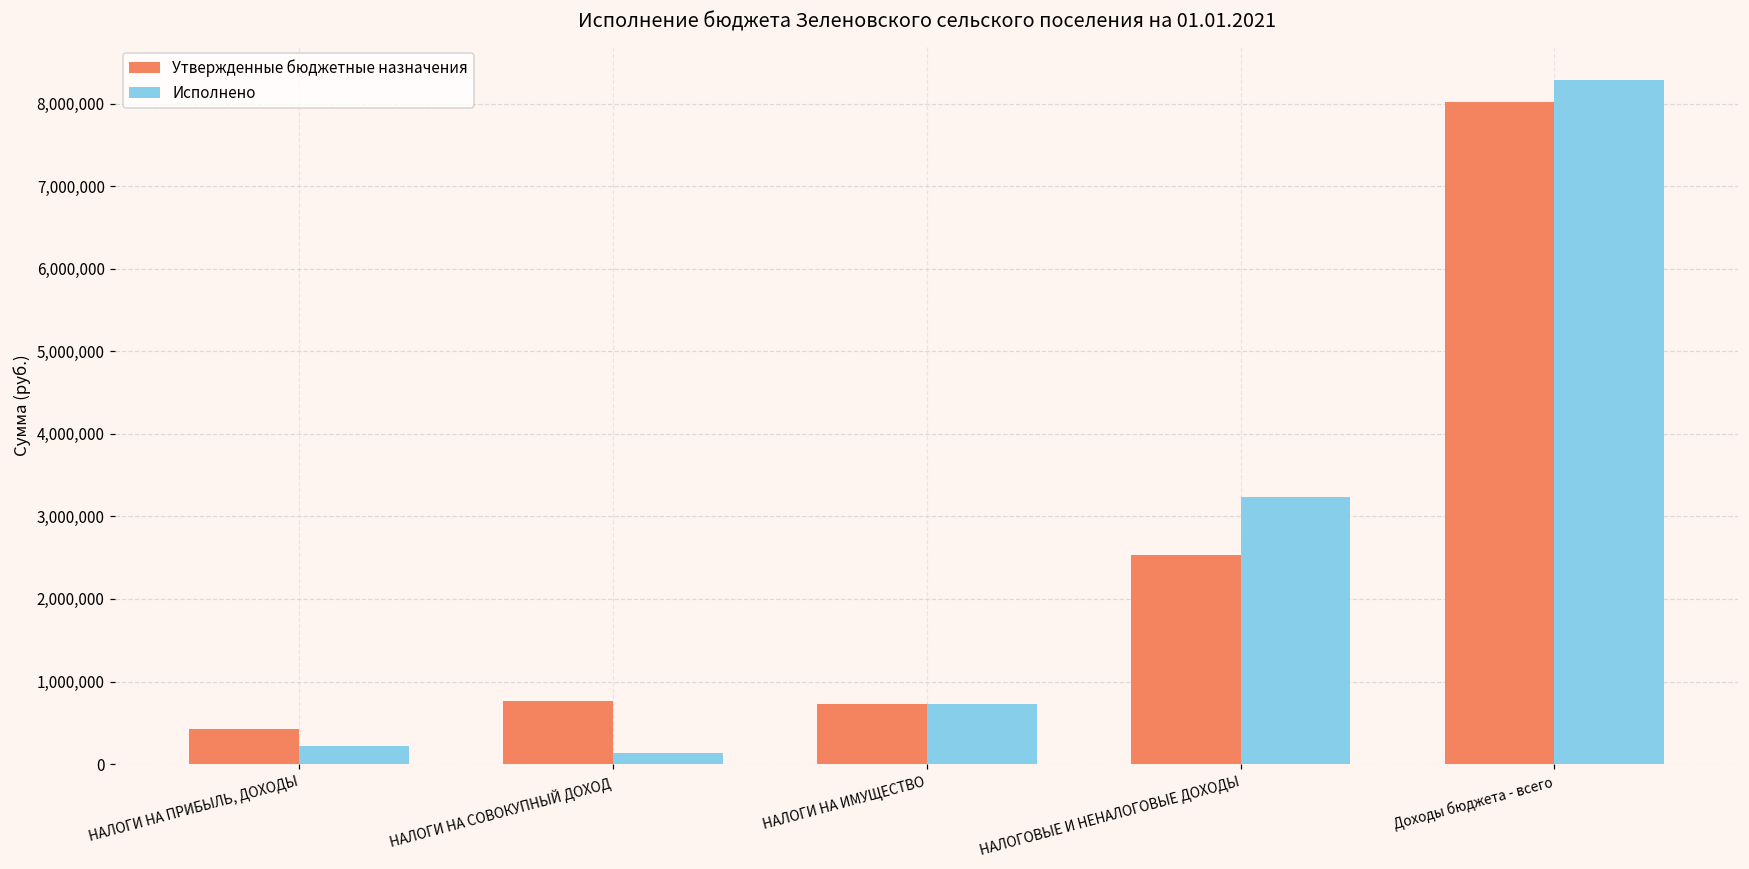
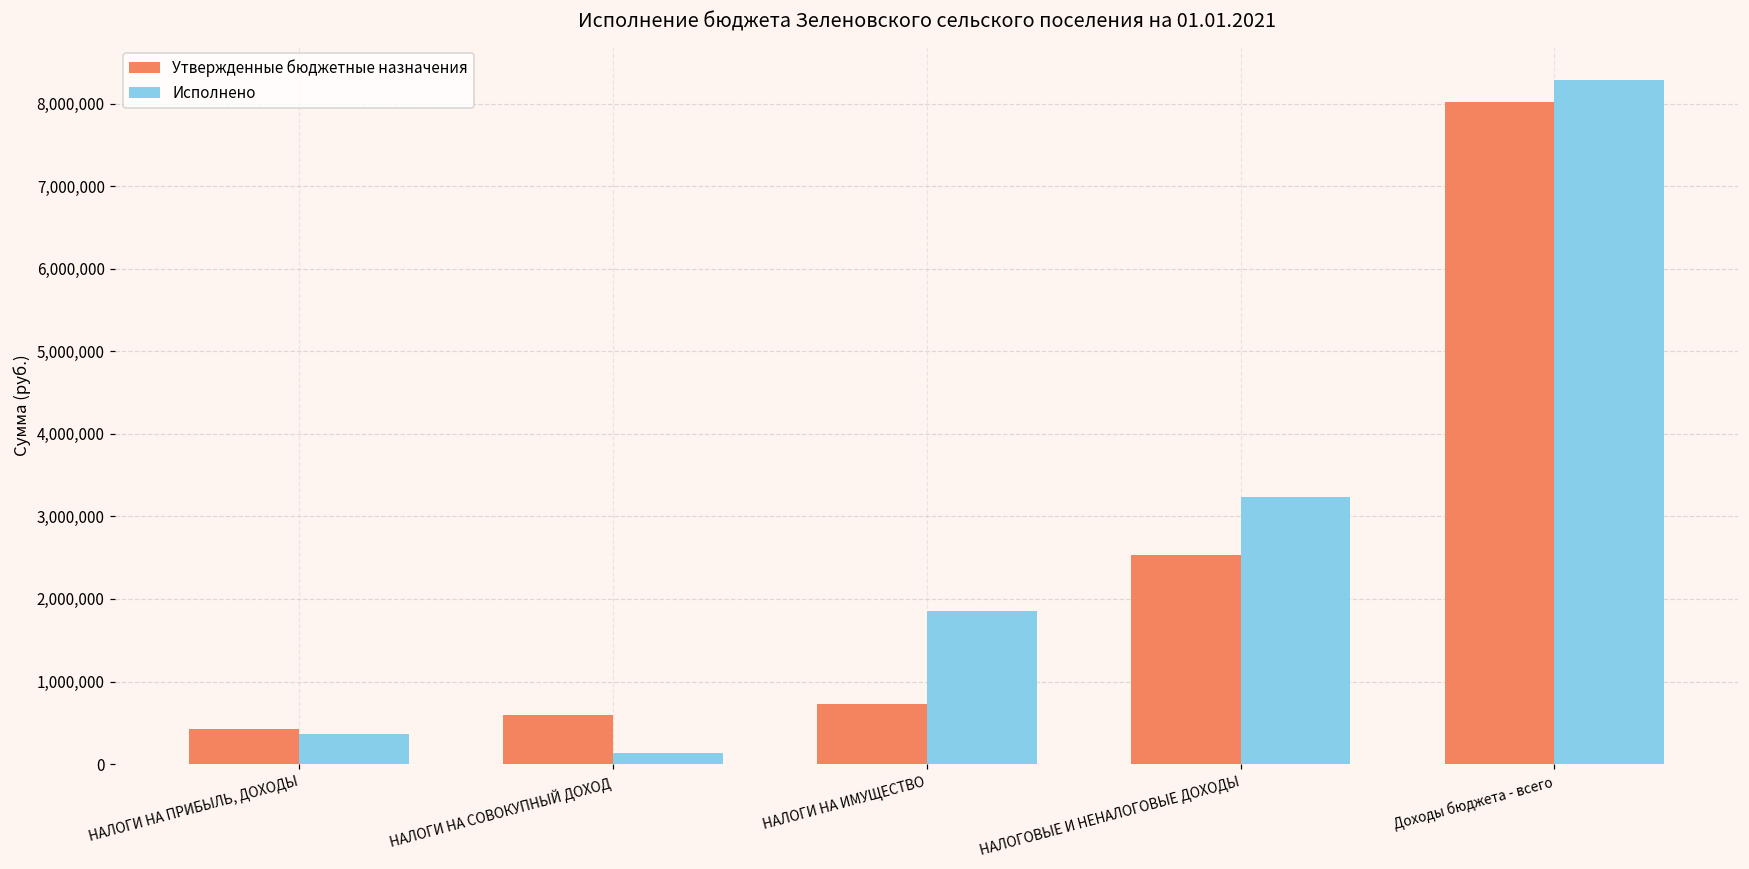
Исполнено, НАЛОГИ НА ПРИБЫЛЬ, ДОХОДЫ: 200,000 -> 400,000
Утвержденные бюджетные назначения, НАЛОГИ НА СОВОКУПНЫЙ ДОХОД: 800,000 -> 600,000
Исполнено, НАЛОГИ НА ИМУЩЕСТВО: 700,000 -> 1,900,000
